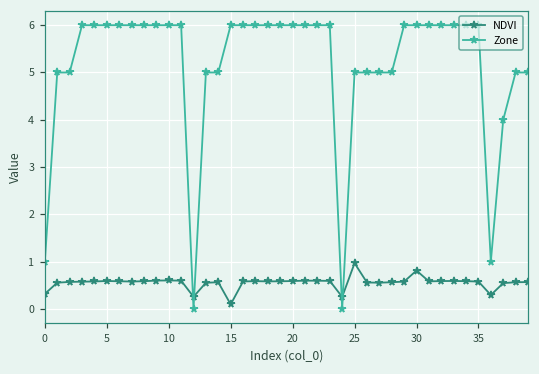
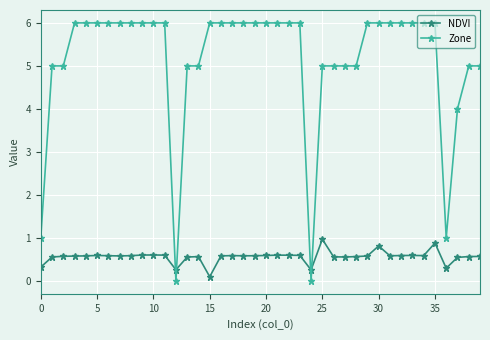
NDVI, 35: 0.6 -> 0.9
